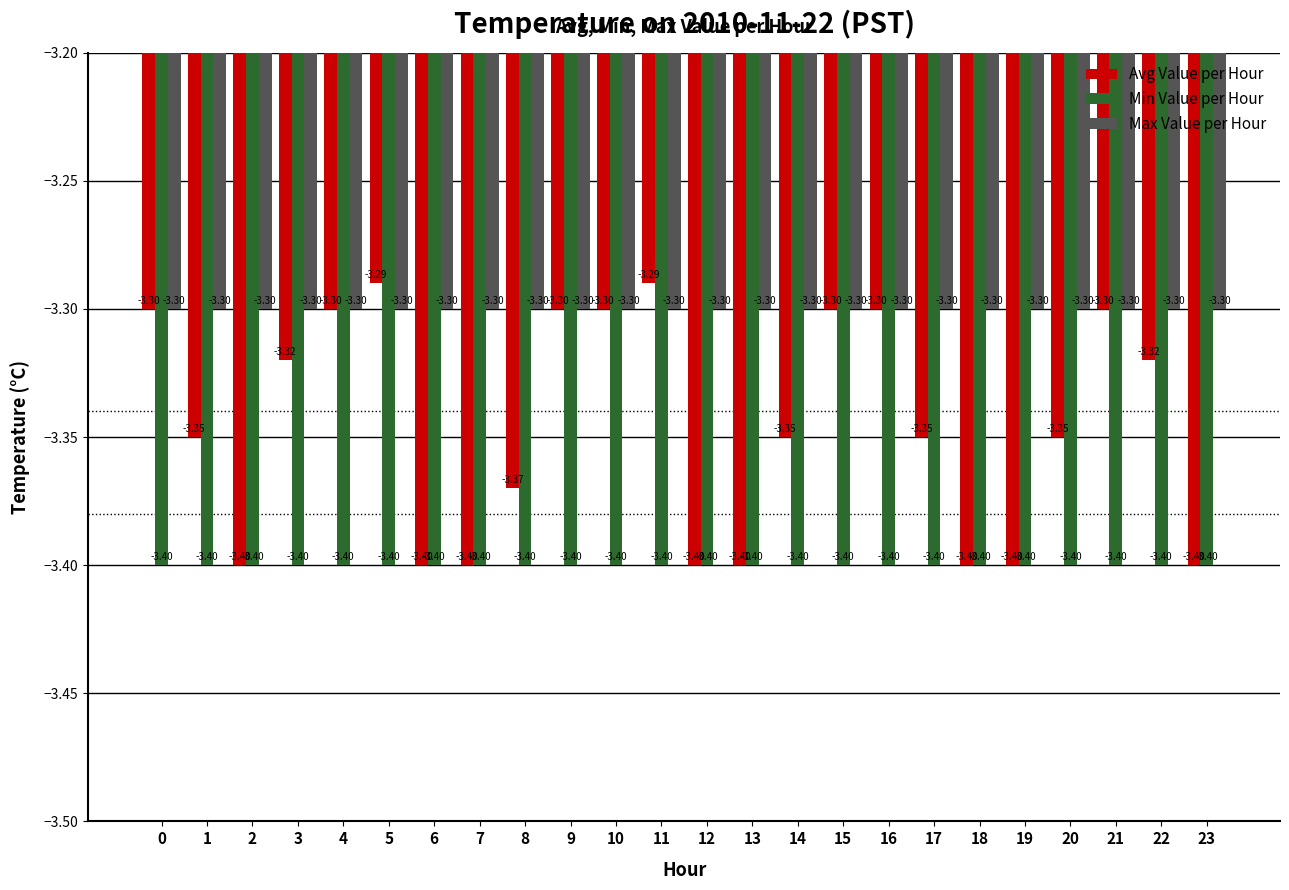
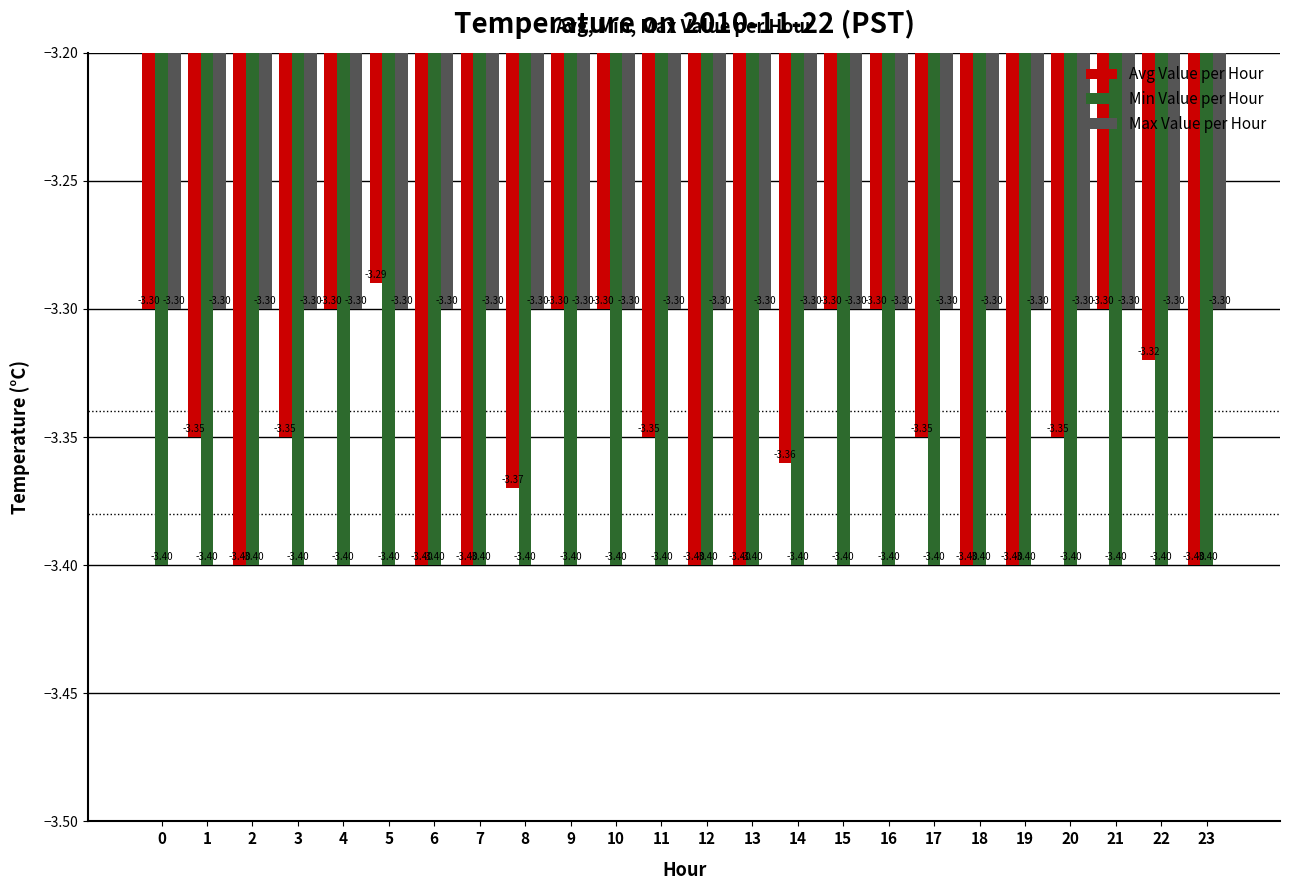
Avg Value per Hour, 3: -3.32 -> -3.35
Avg Value per Hour, 11: -3.29 -> -3.35
Avg Value per Hour, 14: -3.35 -> -3.36
